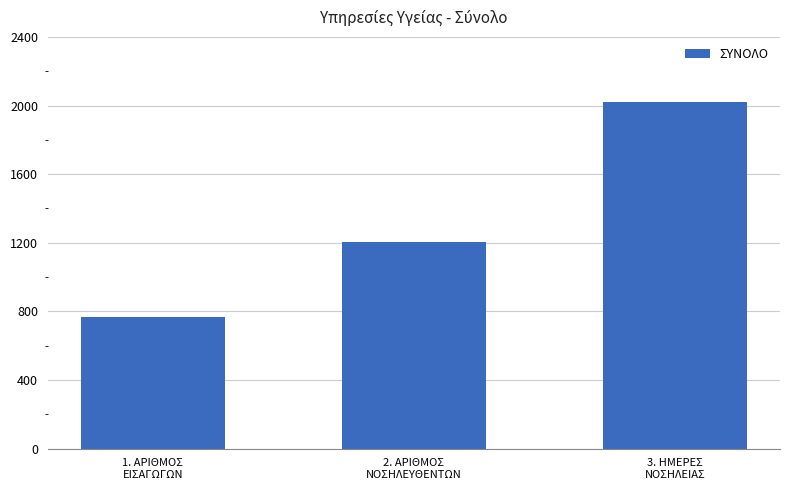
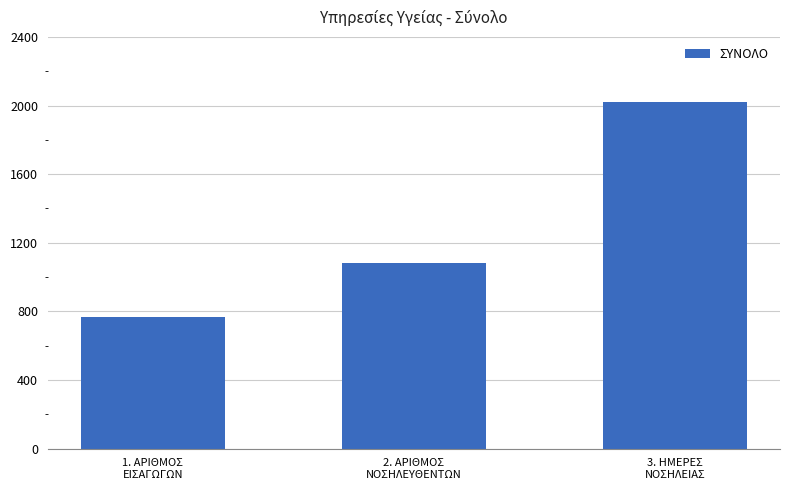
2. ΑΡΙΘΜΟΣ ΝΟΣΗΛΕΥΘΕΝΤΩΝ: 1200 -> 1090
